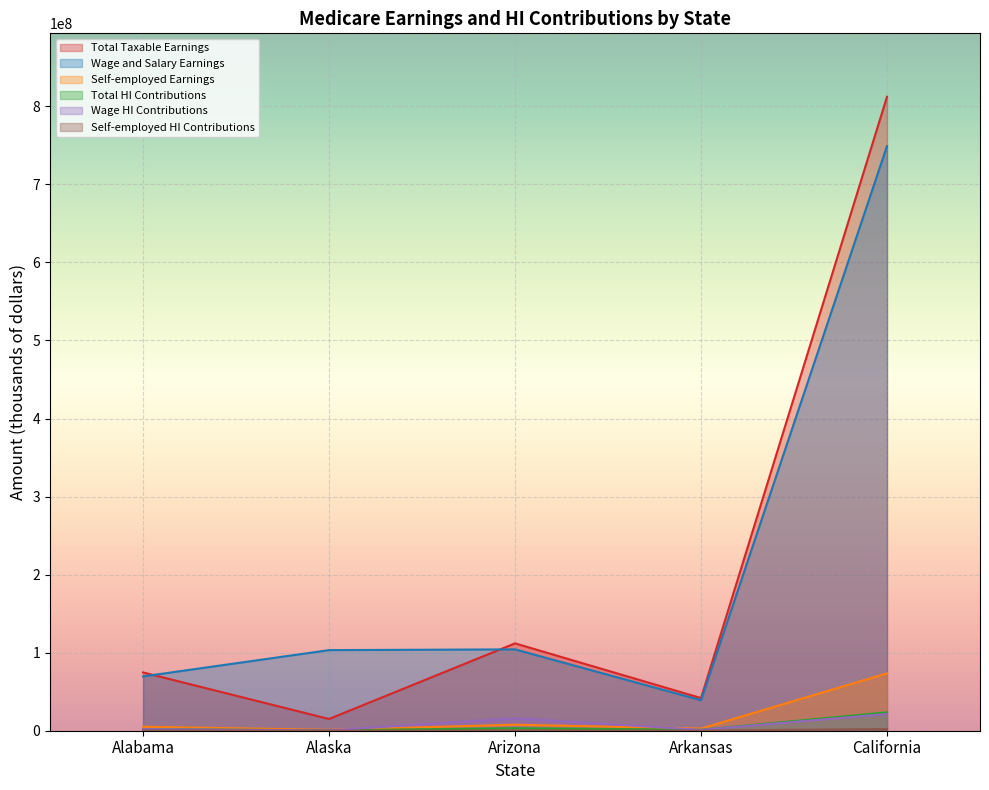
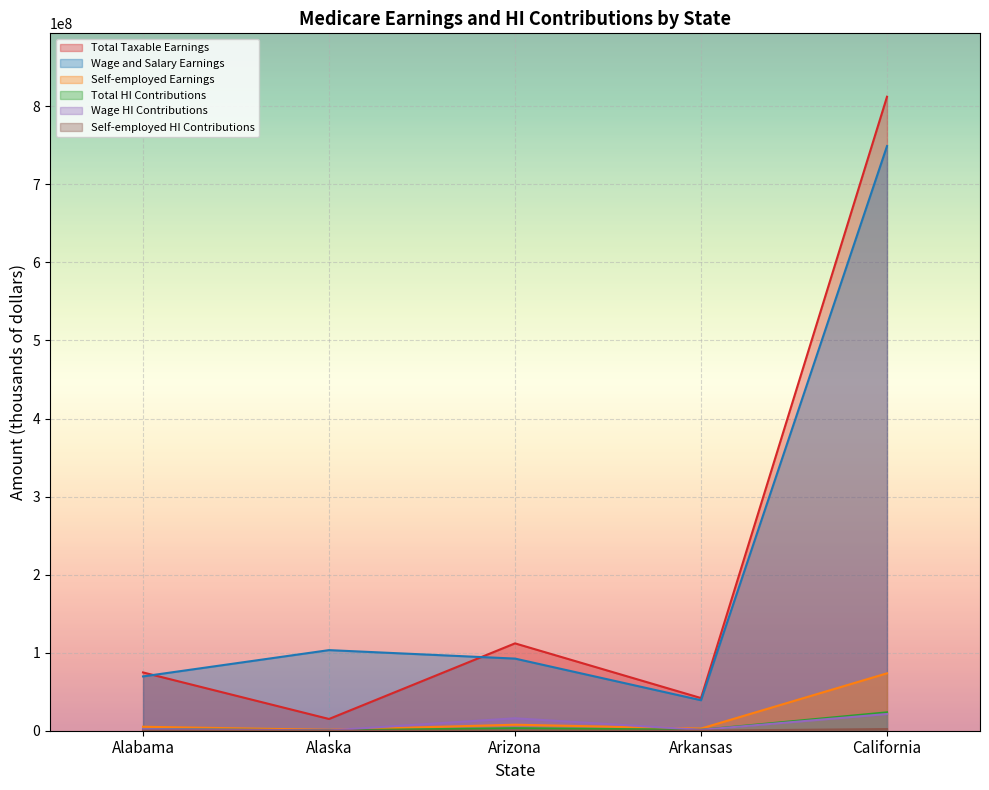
Wage and Salary Earnings, Arizona: 100000000 -> 90000000
